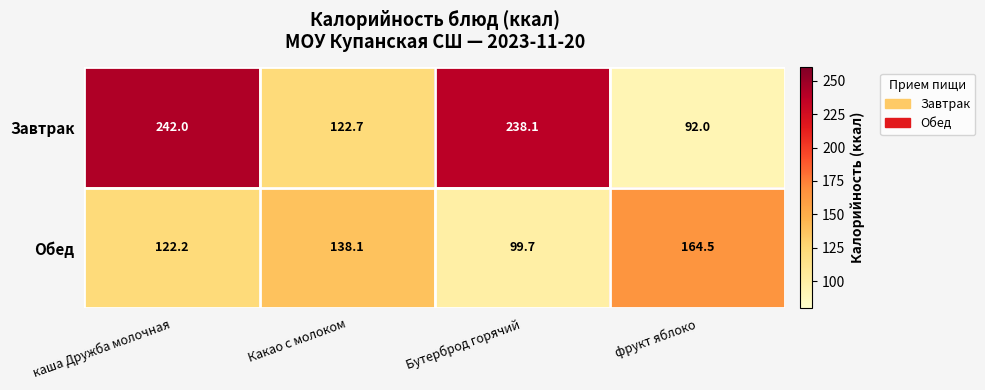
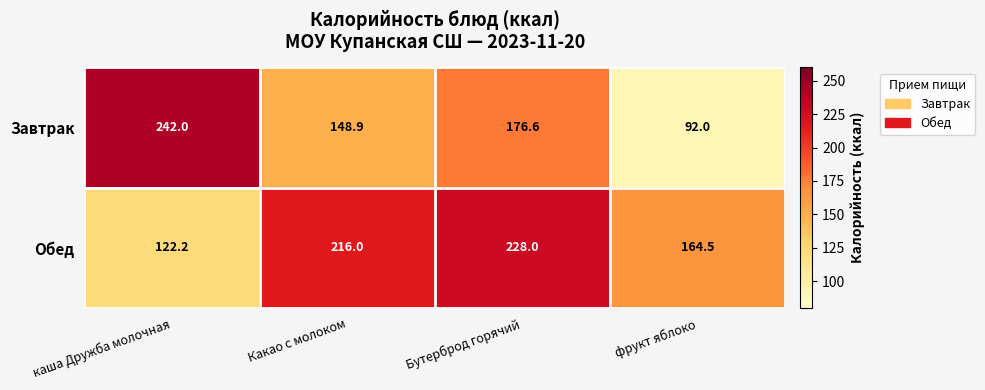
Завтрак, Какао с молоком: 122.7 -> 148.9
Завтрак, Бутерброд горячий: 238.1 -> 176.6
Обед, Какао с молоком: 138.1 -> 216.0
Обед, Бутерброд горячий: 99.7 -> 228.0
